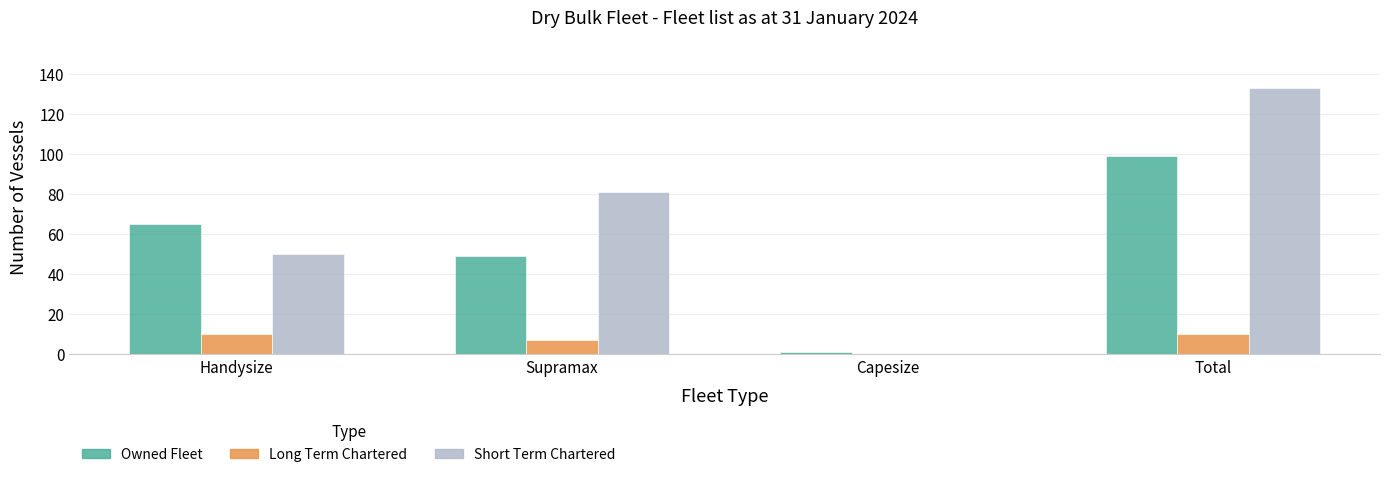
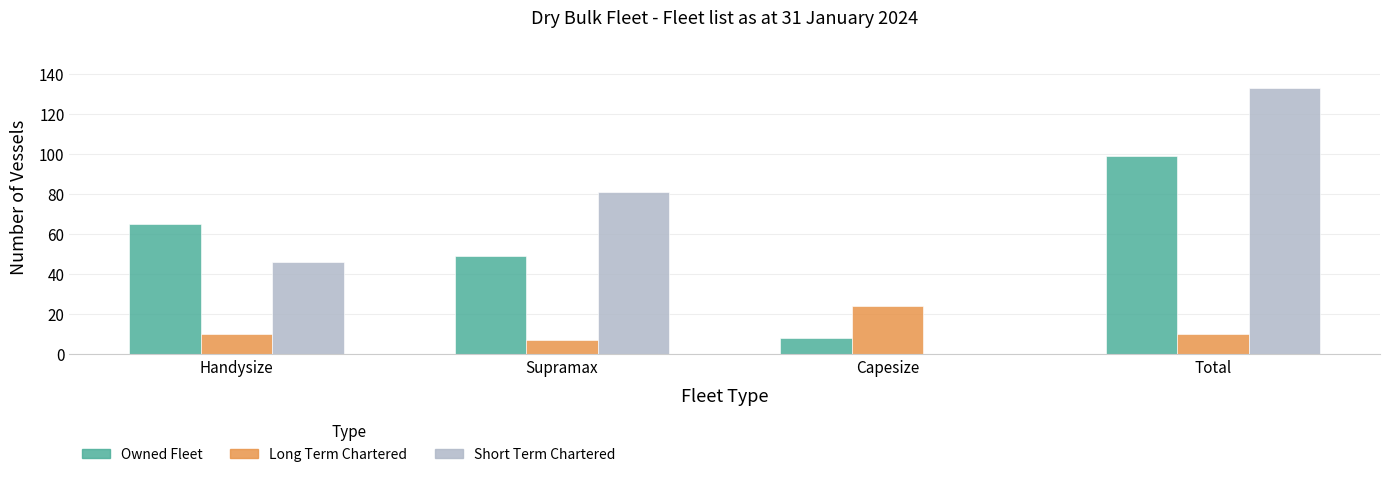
Short Term Chartered, Handysize: 50 -> 46
Owned Fleet, Capesize: 1 -> 8
Long Term Chartered, Capesize: 0 -> 24
